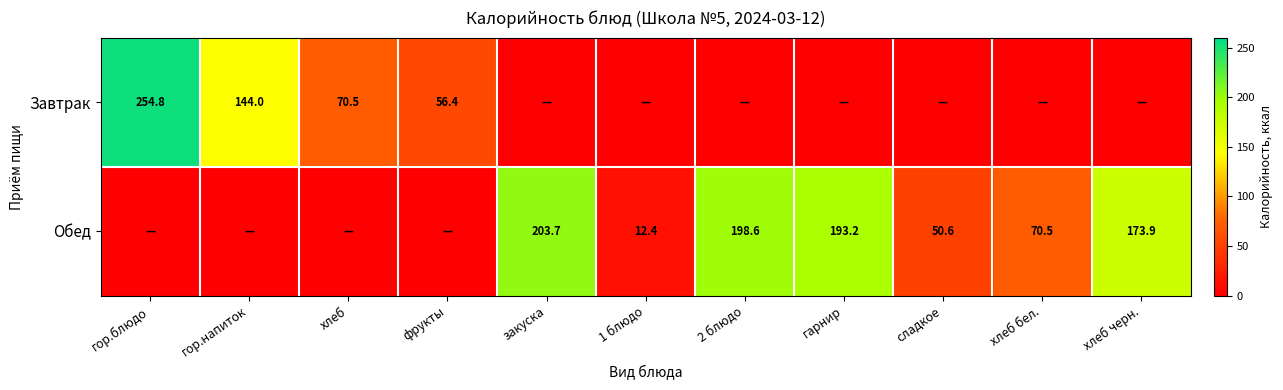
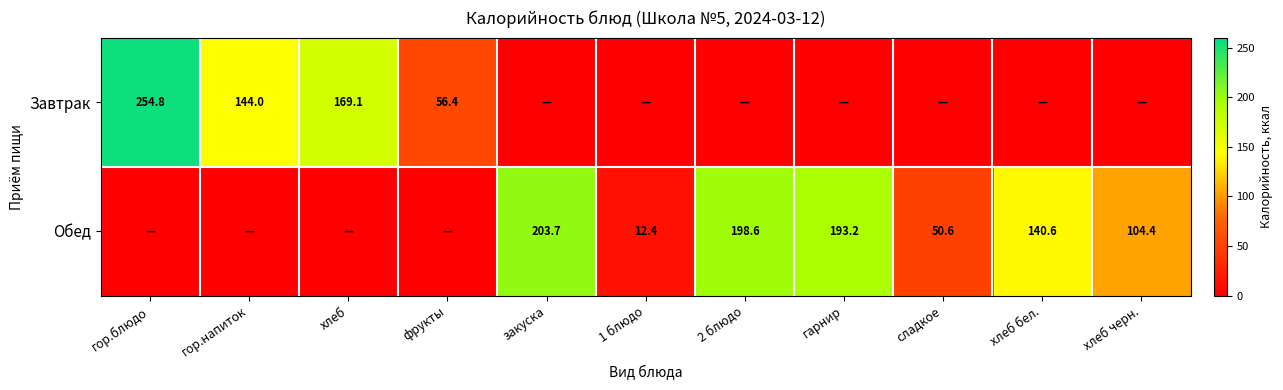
Завтрак, хлеб: 70.5 -> 169.1
Обед, хлеб бел.: 70.5 -> 140.6
Обед, хлеб черн.: 173.9 -> 104.4
